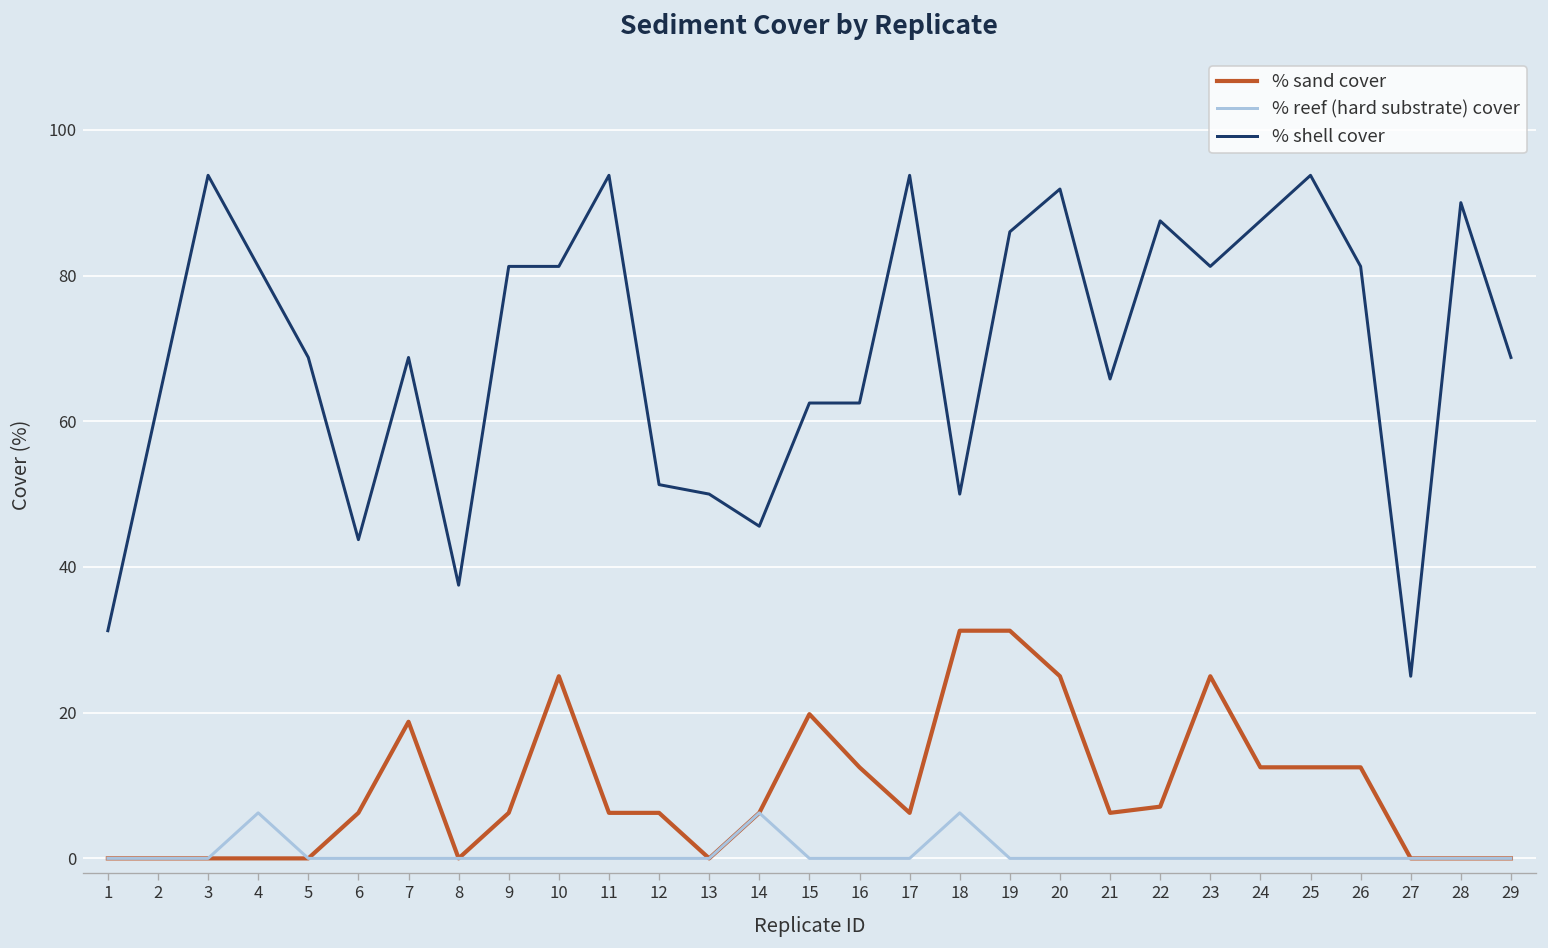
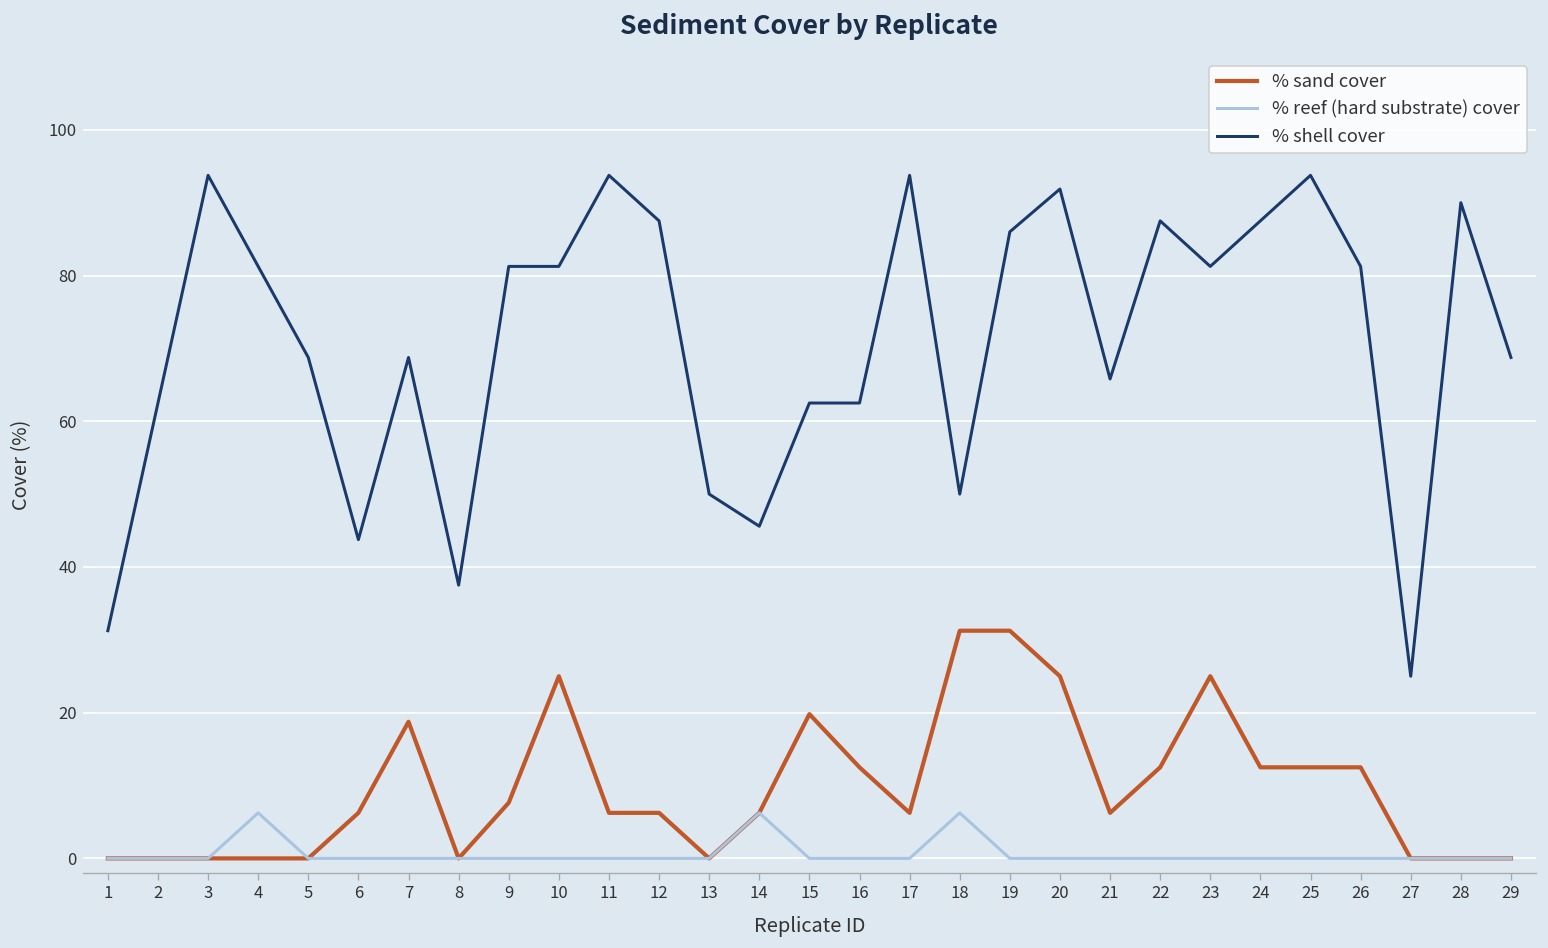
% sand cover, 9: 6 -> 8
% shell cover, 12: 51 -> 88
% sand cover, 22: 7 -> 13
